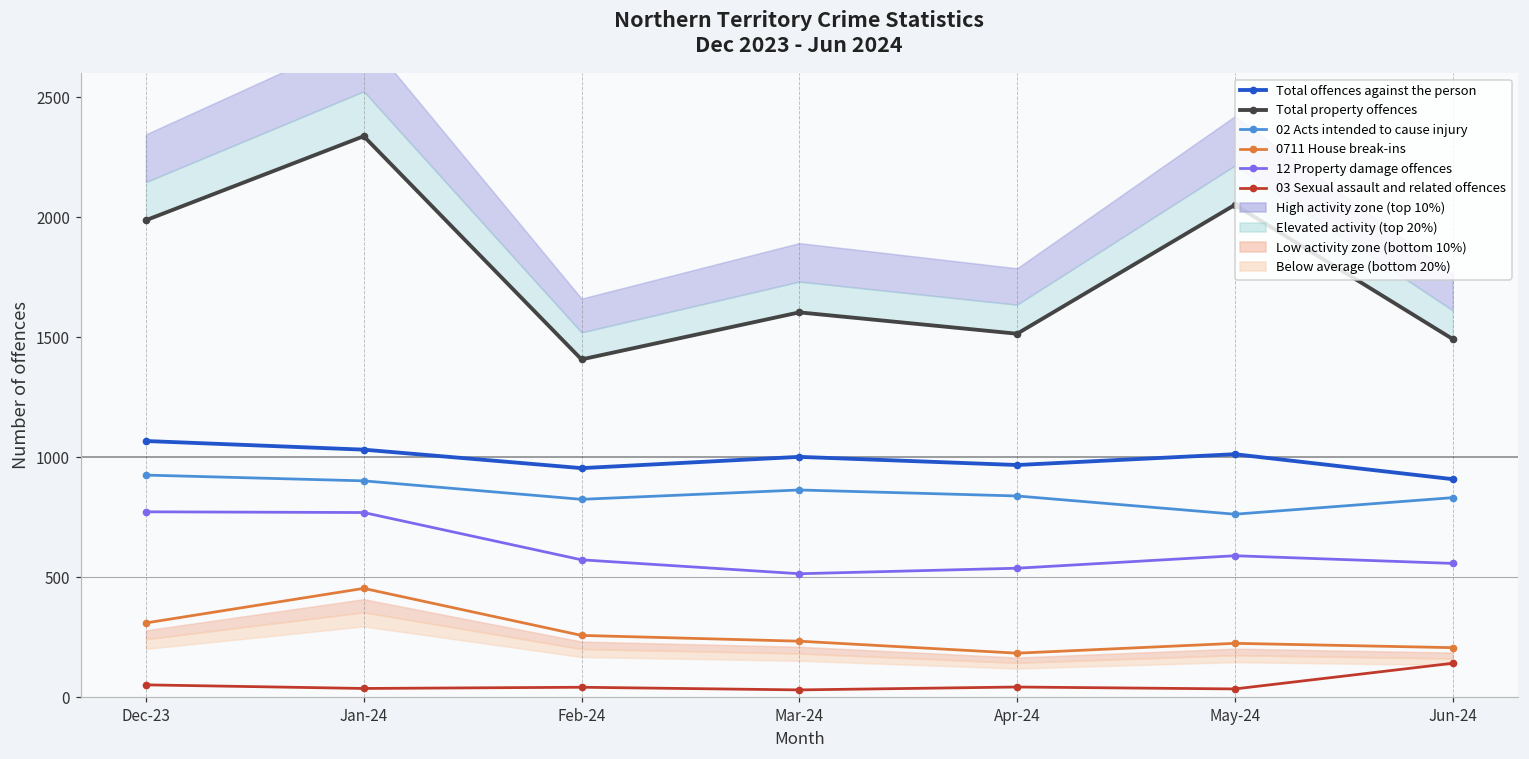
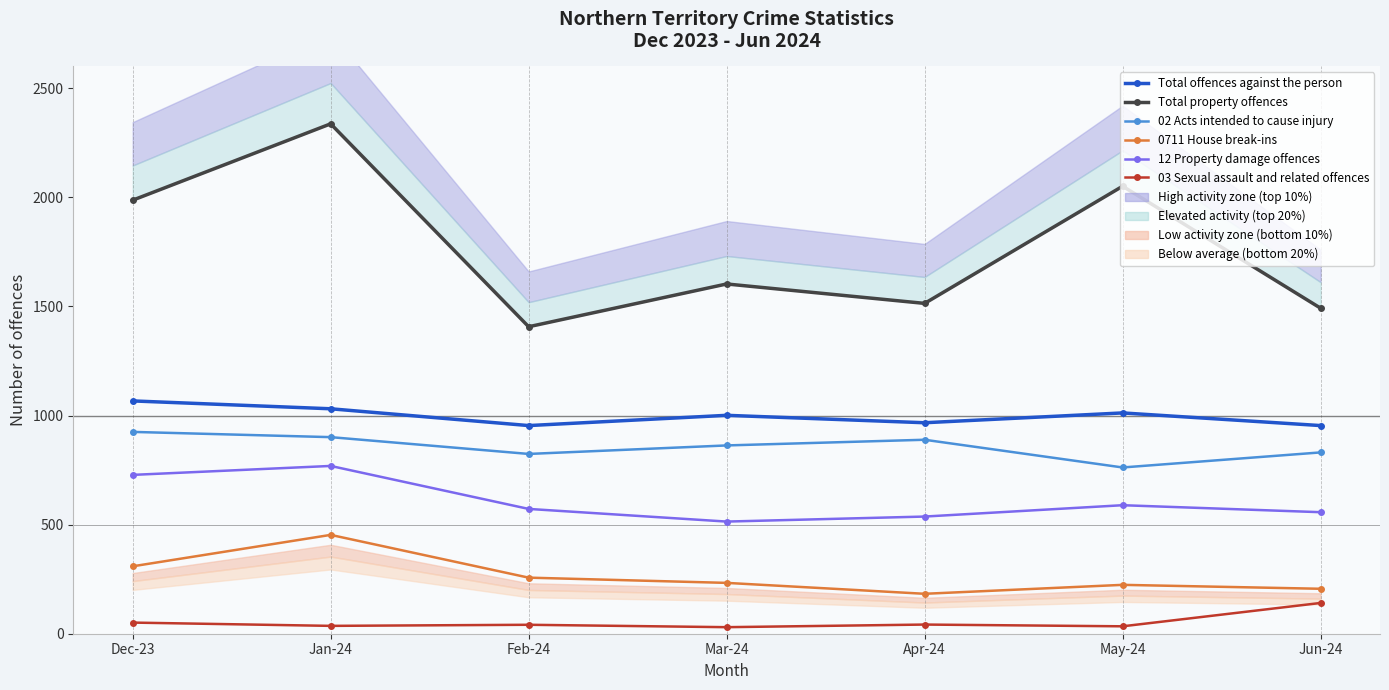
12 Property damage offences, Dec-23: 770 -> 730
02 Acts intended to cause injury, Apr-24: 840 -> 890
Total offences against the person, Jun-24: 910 -> 950
